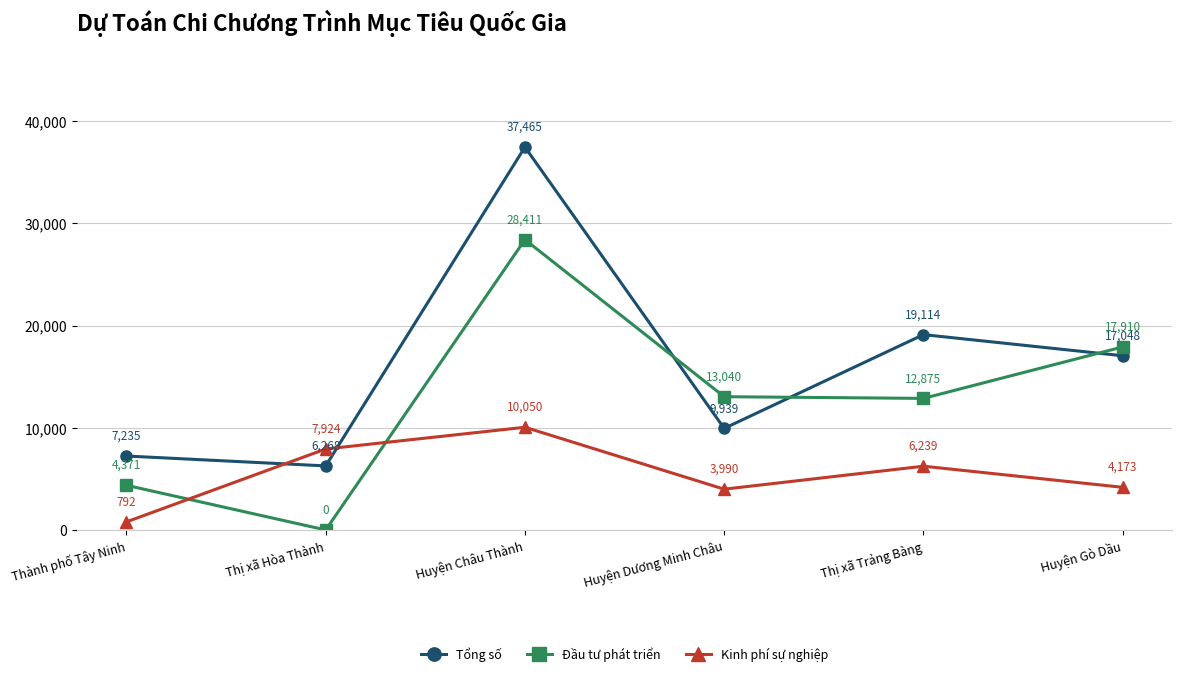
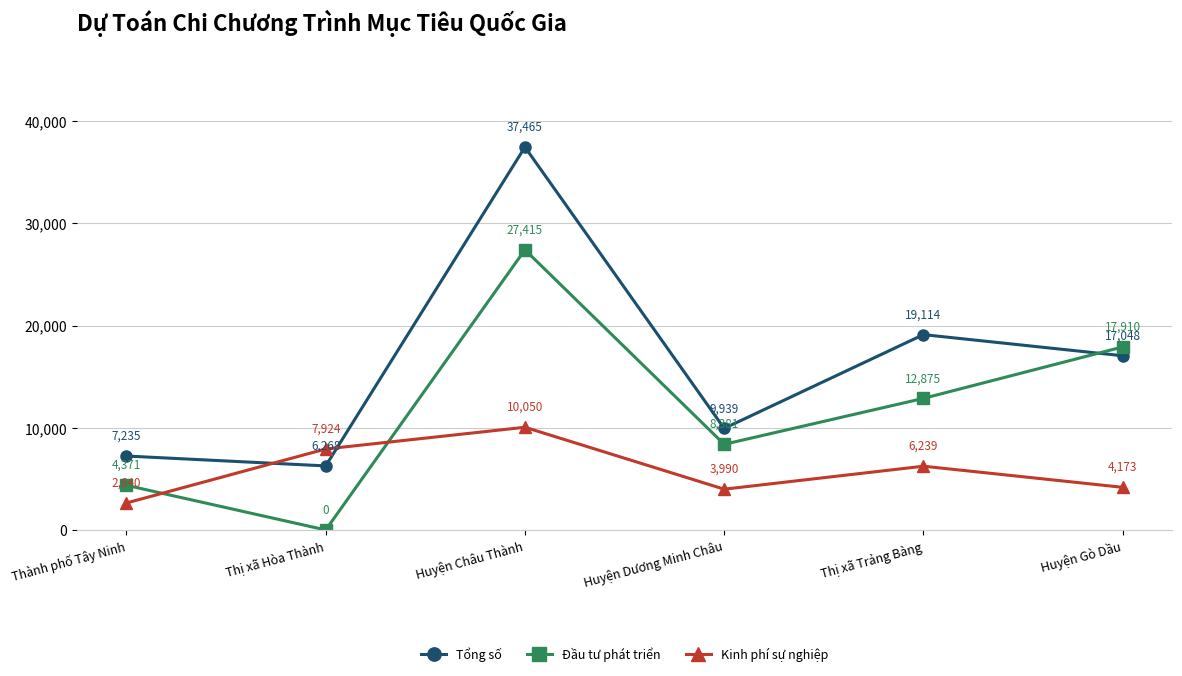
Kinh phí sự nghiệp, Thành phố Tây Ninh: 792 -> 2,640
Đầu tư phát triển, Huyện Châu Thành: 28,411 -> 27,415
Đầu tư phát triển, Huyện Dương Minh Châu: 13,040 -> 8,381
